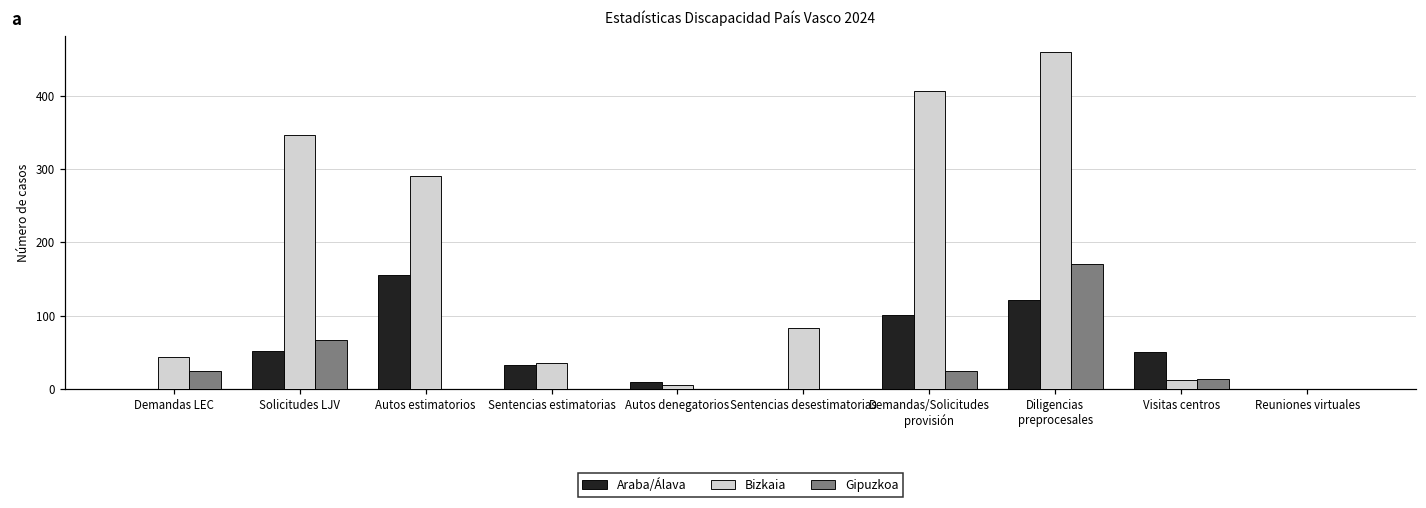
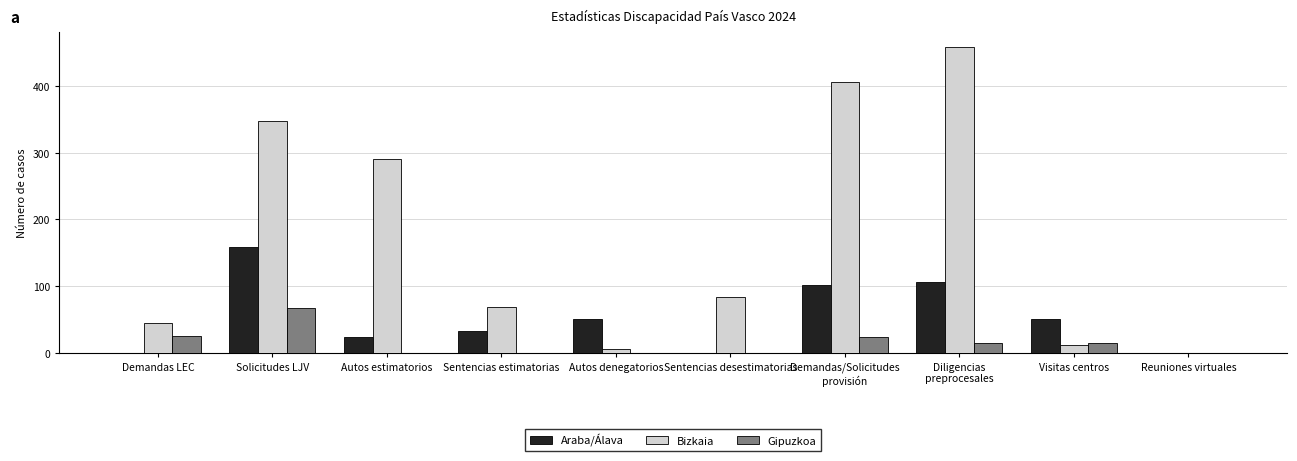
Araba/Álava, Solicitudes LJV: 50 -> 160
Araba/Álava, Autos estimatorios: 160 -> 20
Bizkaia, Sentencias estimatorias: 40 -> 70
Araba/Álava, Autos denegatorios: 10 -> 50
Araba/Álava, Diligencias preprocesales: 120 -> 110
Gipuzkoa, Diligencias preprocesales: 170 -> 10
